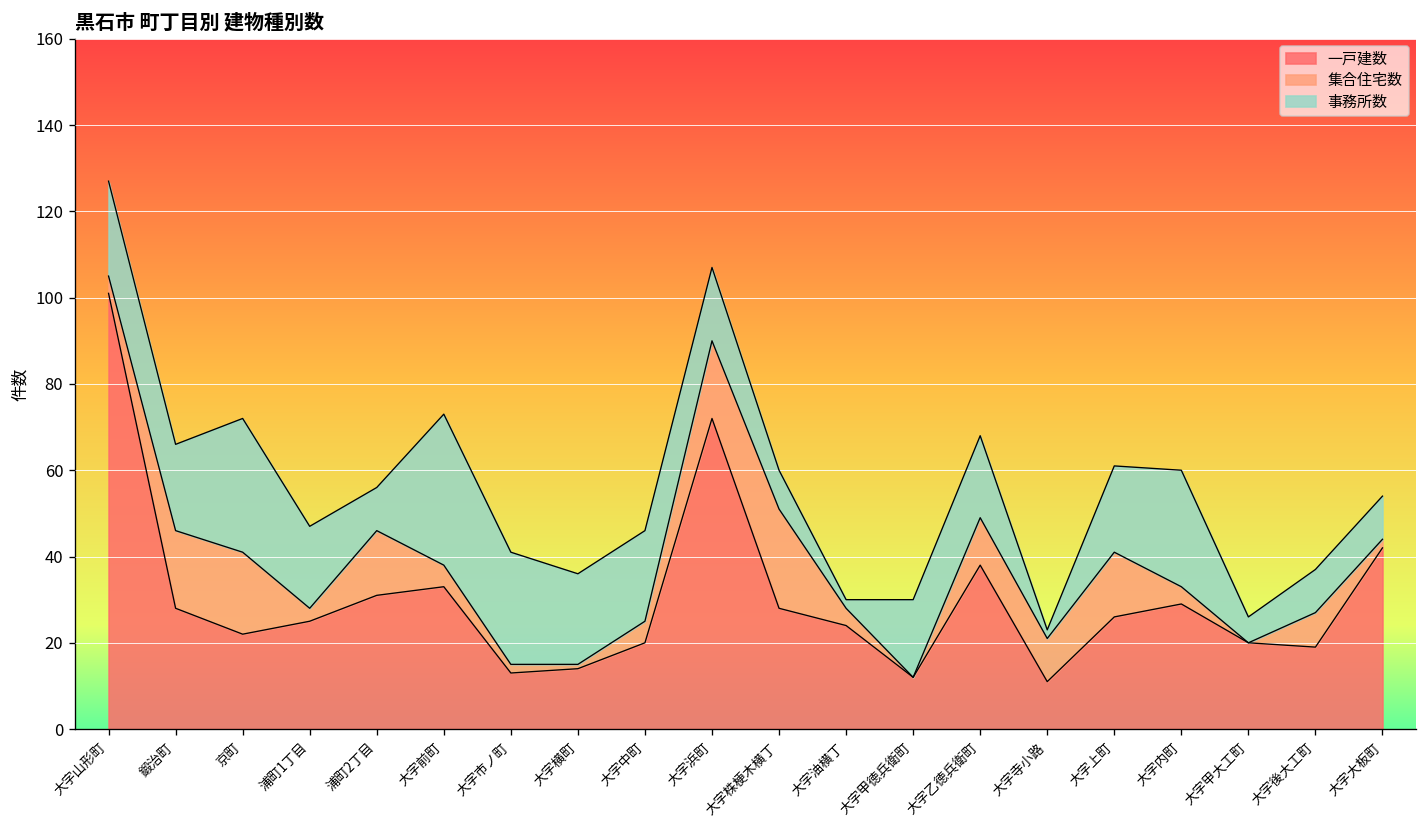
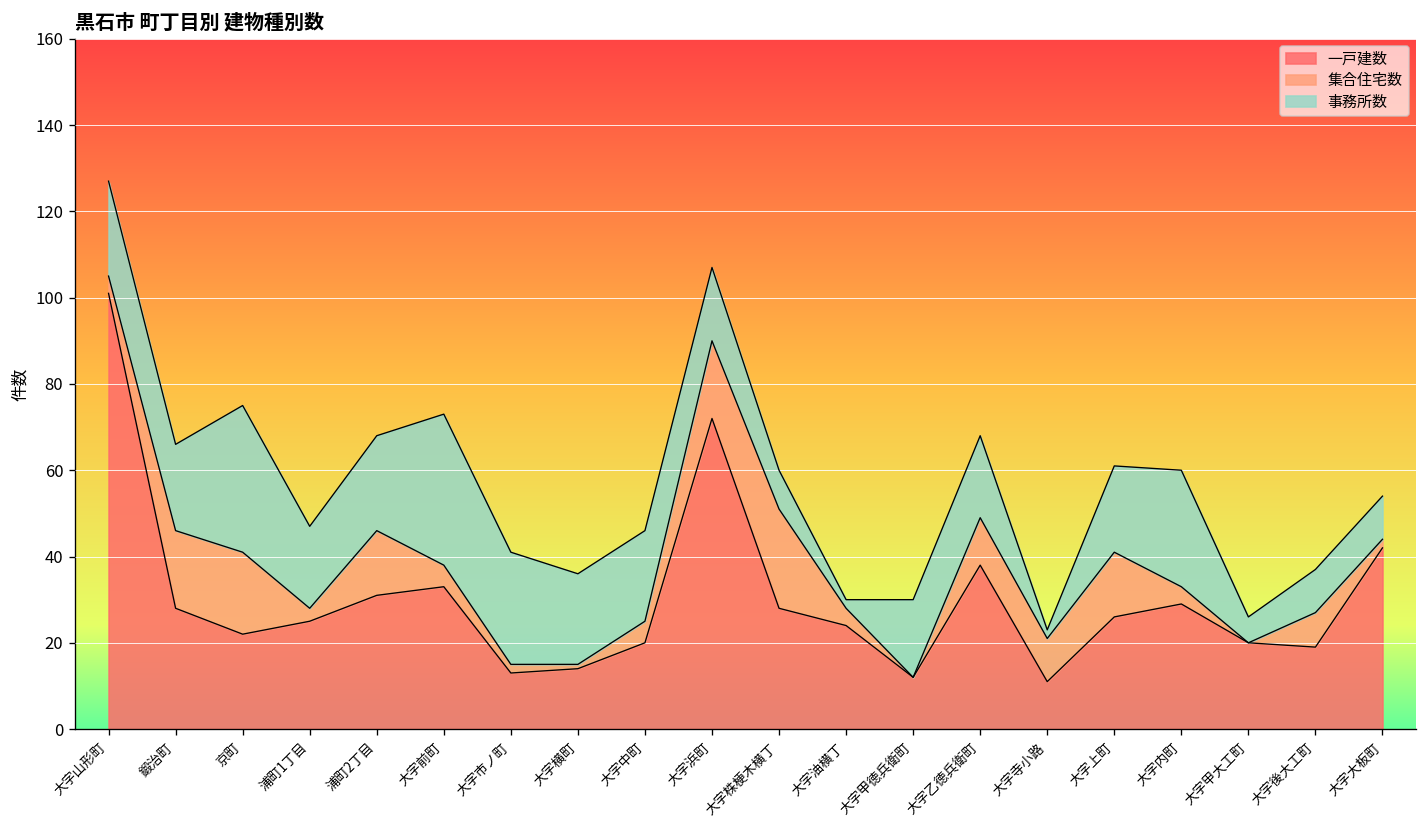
事務所数, 京町: 31 -> 34
事務所数, 浦町2丁目: 10 -> 22
